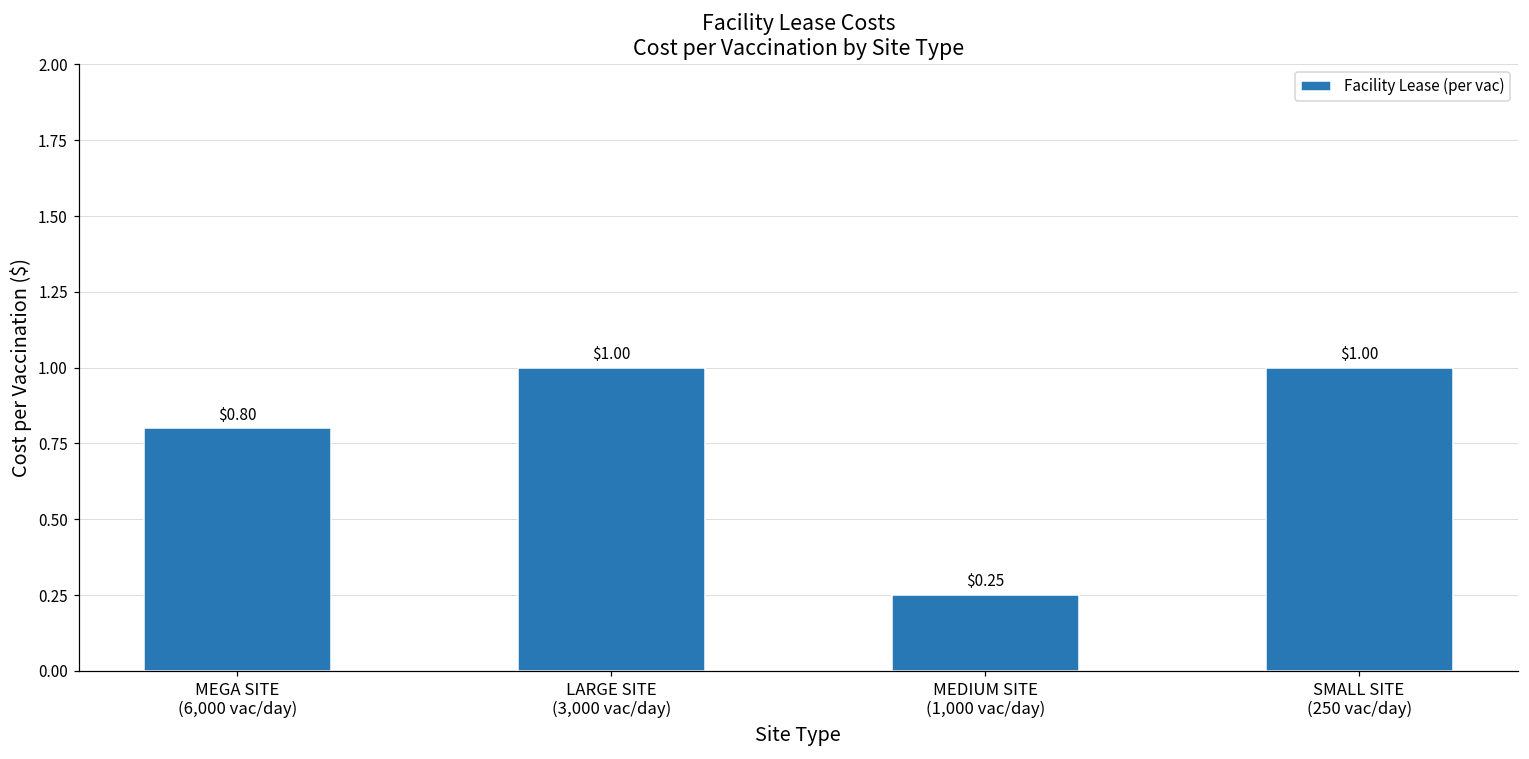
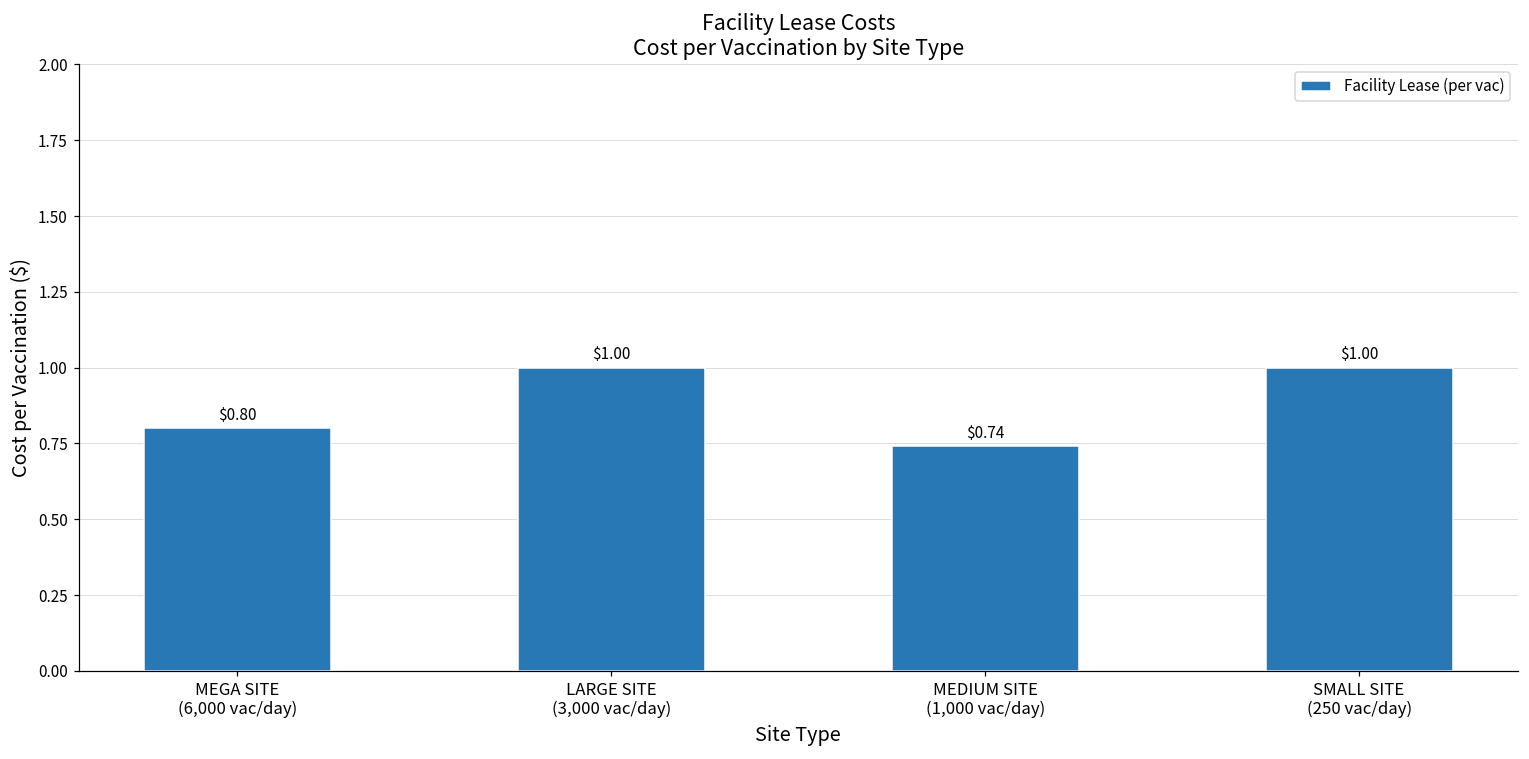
MEDIUM SITE (1,000 vac/day): $0.25 -> $0.74
